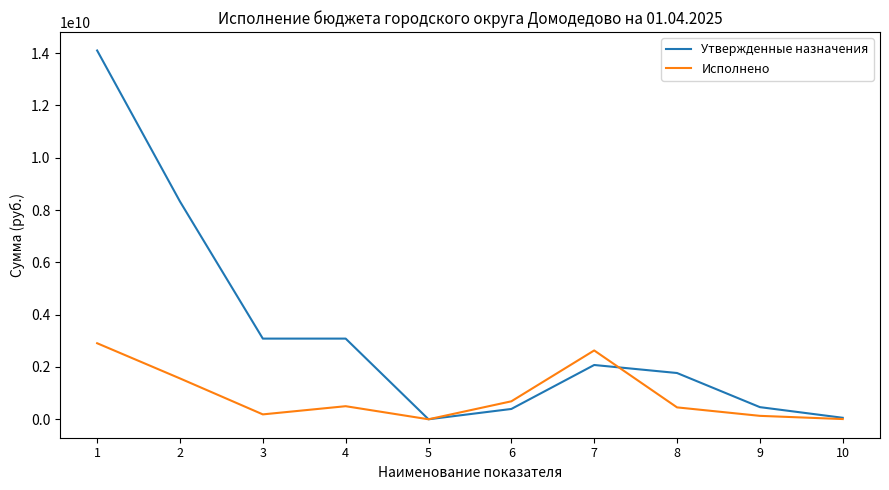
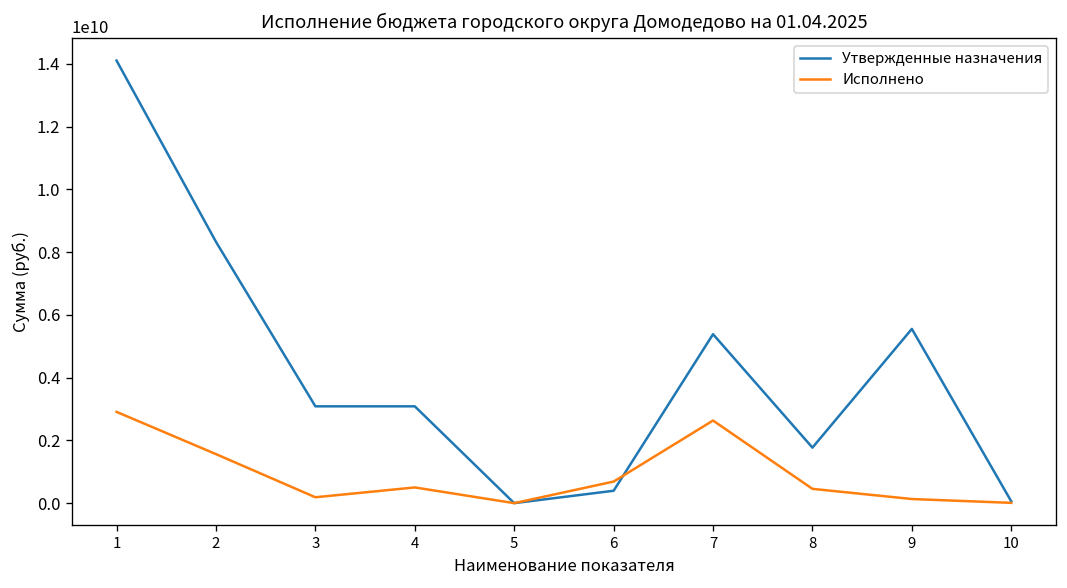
Утвержденные назначения, 7: 2100000000 -> 5400000000
Утвержденные назначения, 9: 500000000 -> 5600000000
